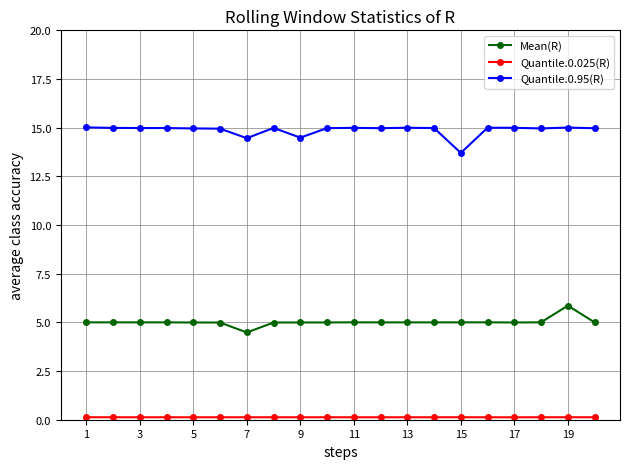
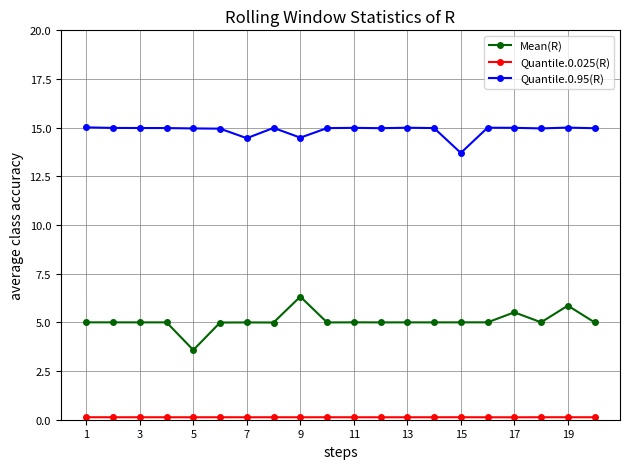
Mean(R), 5: 5.0 -> 3.6
Mean(R), 7: 4.5 -> 5.0
Mean(R), 9: 5.0 -> 6.3
Mean(R), 17: 5.0 -> 5.5
